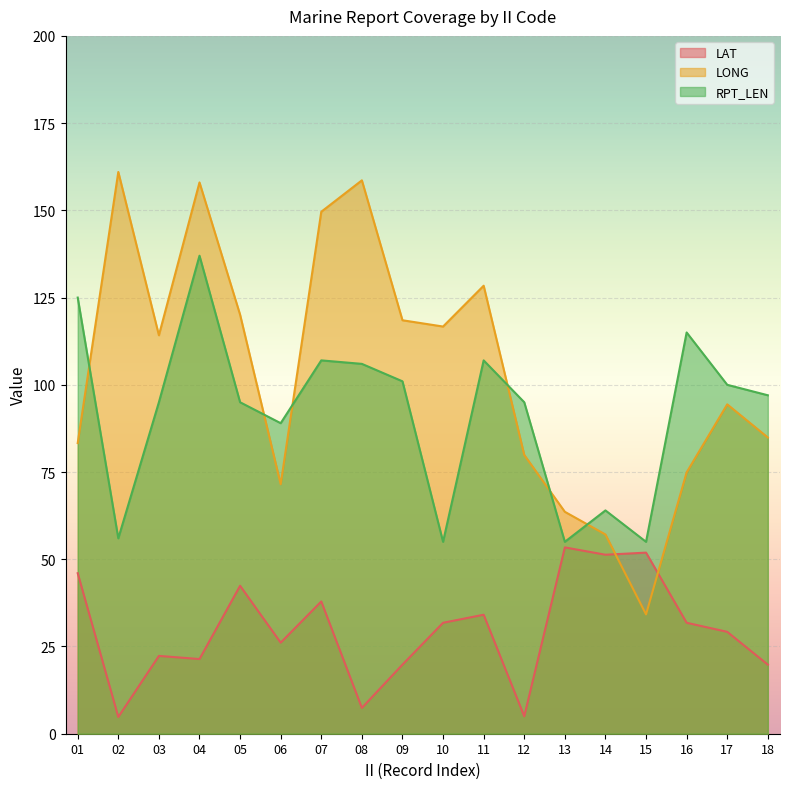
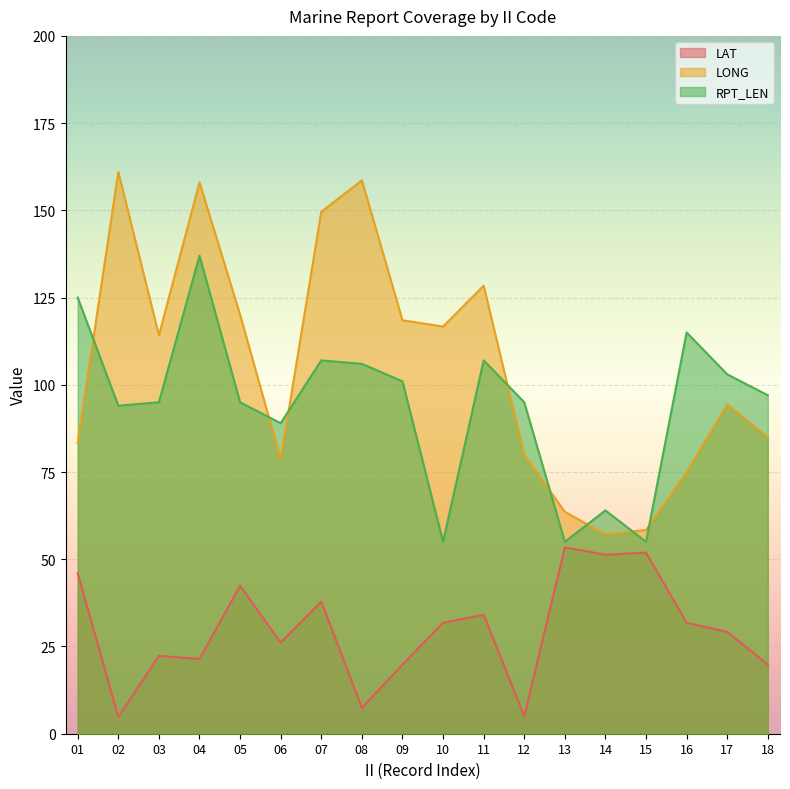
RPT_LEN, 02: 56 -> 94
LONG, 06: 72 -> 79
LONG, 15: 34 -> 58
RPT_LEN, 17: 100 -> 103
